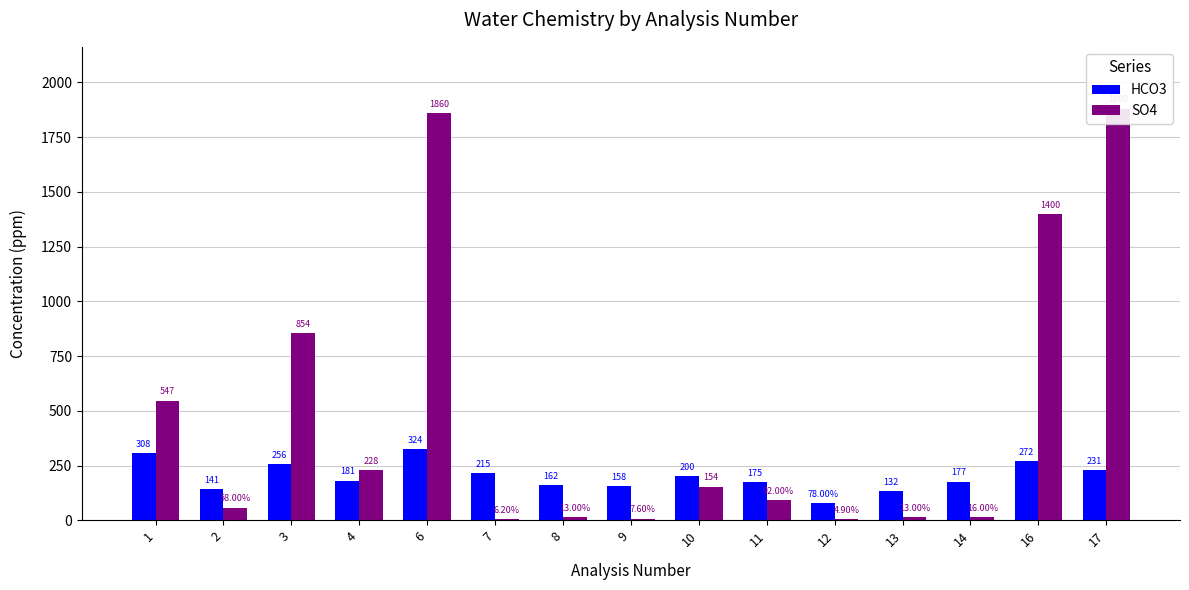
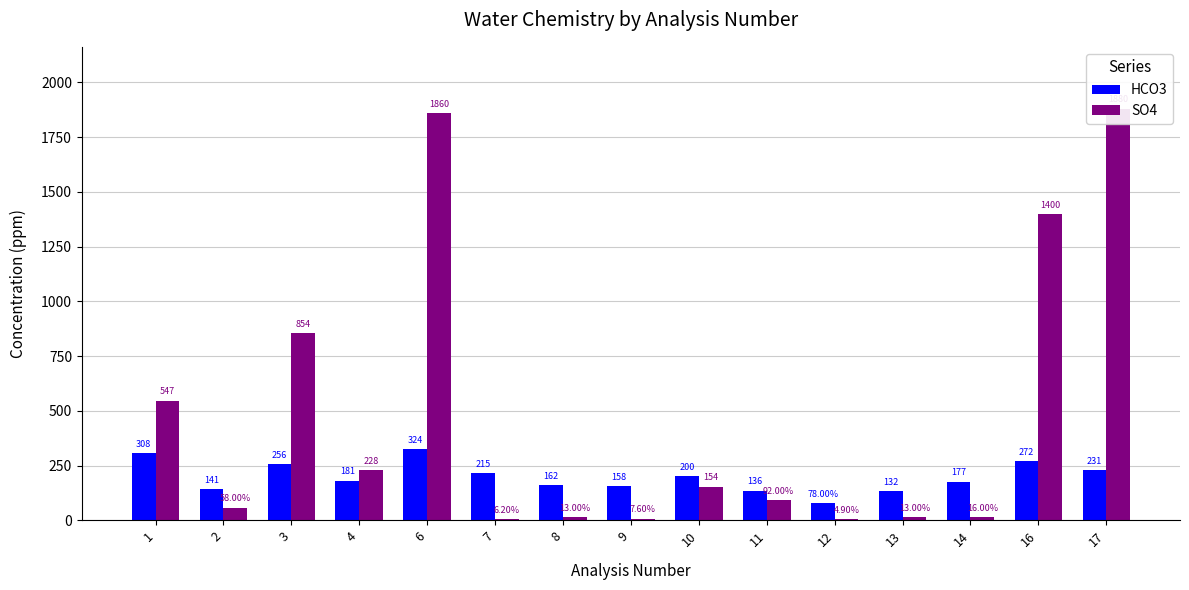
HCO3, 11: 175 -> 136
